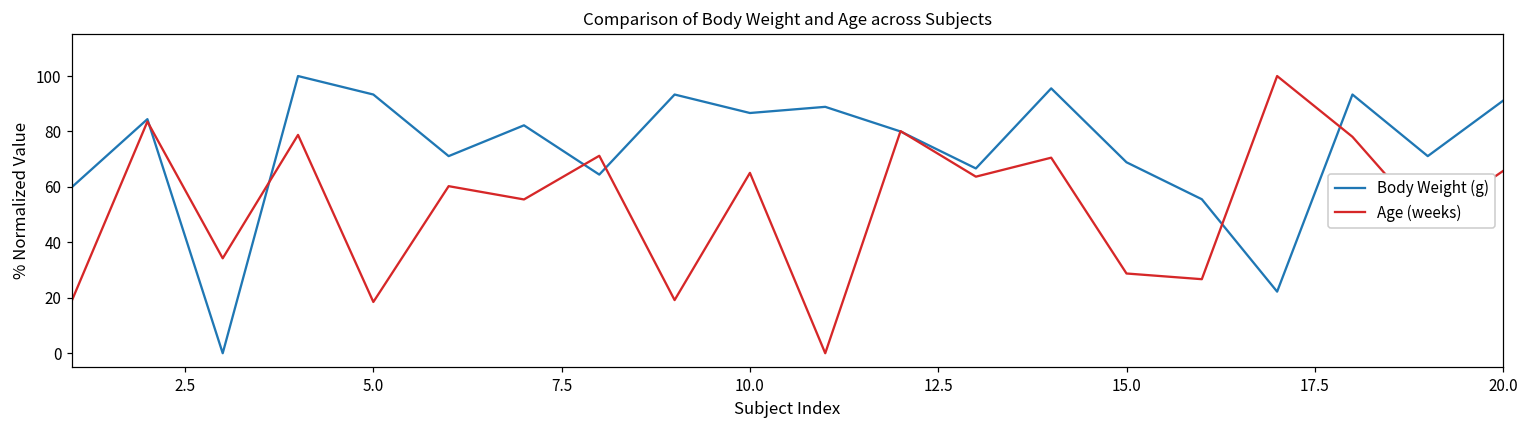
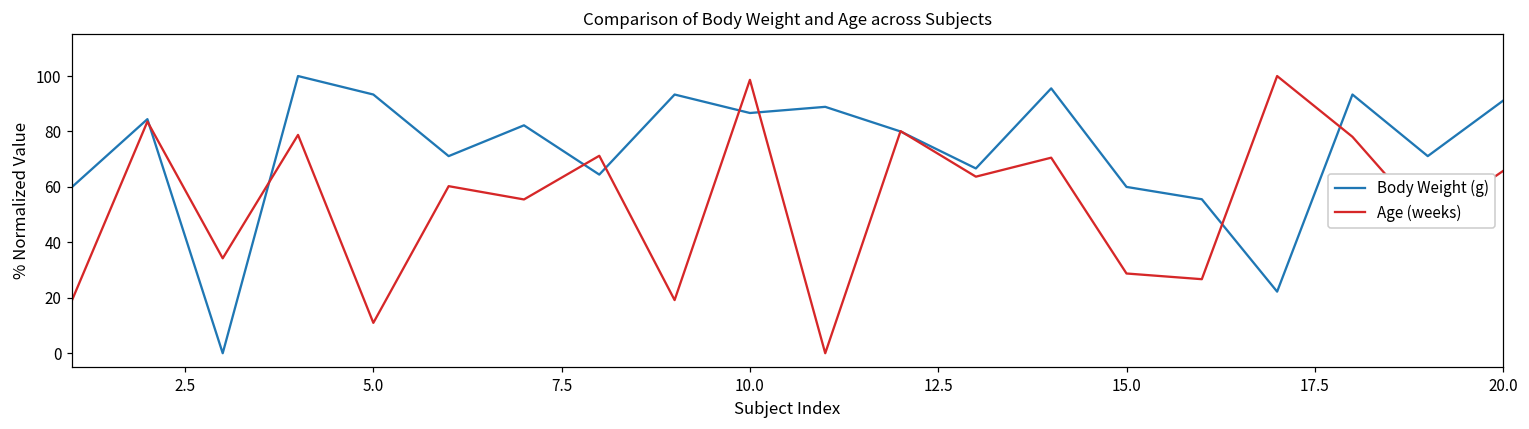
Age (weeks), 5.0: 18 -> 11
Age (weeks), 10.0: 65 -> 99
Body Weight (g), 15.0: 69 -> 60
